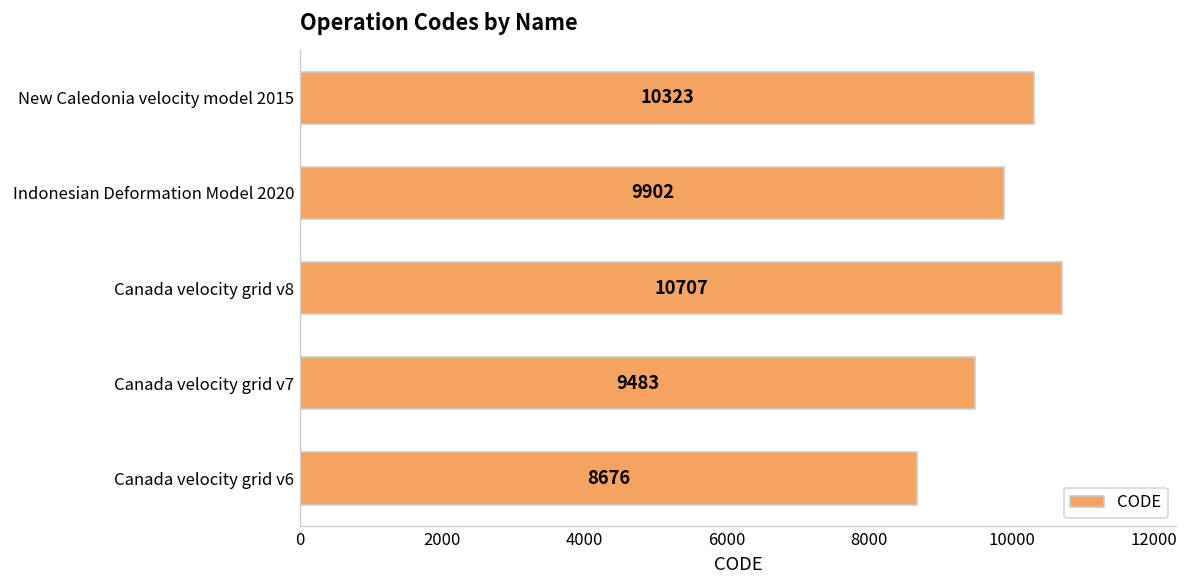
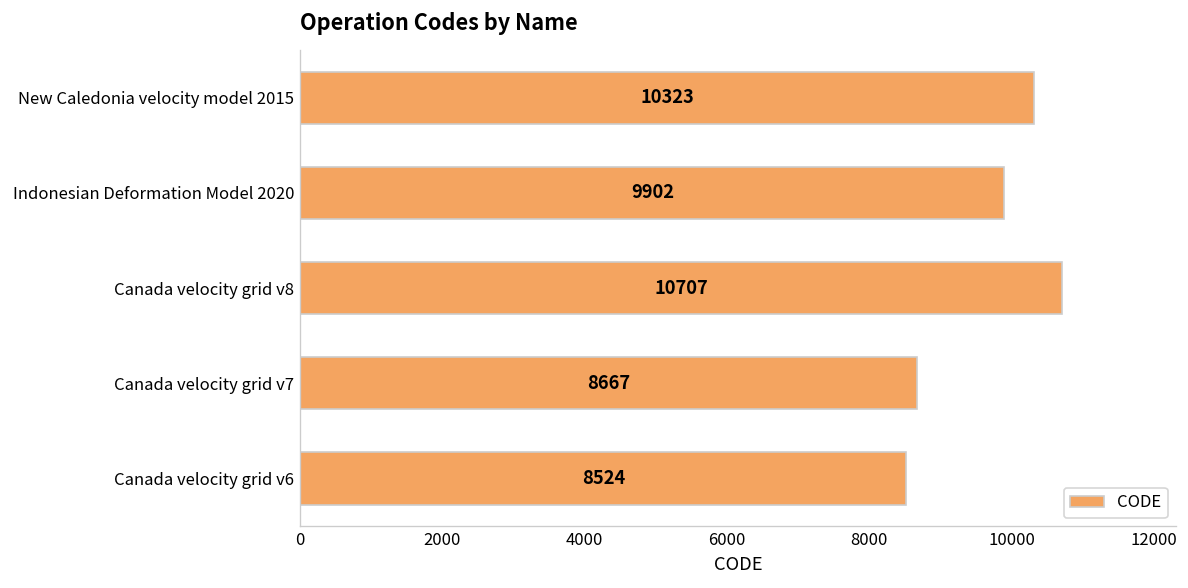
Canada velocity grid v7: 9483 -> 8667
Canada velocity grid v6: 8676 -> 8524
